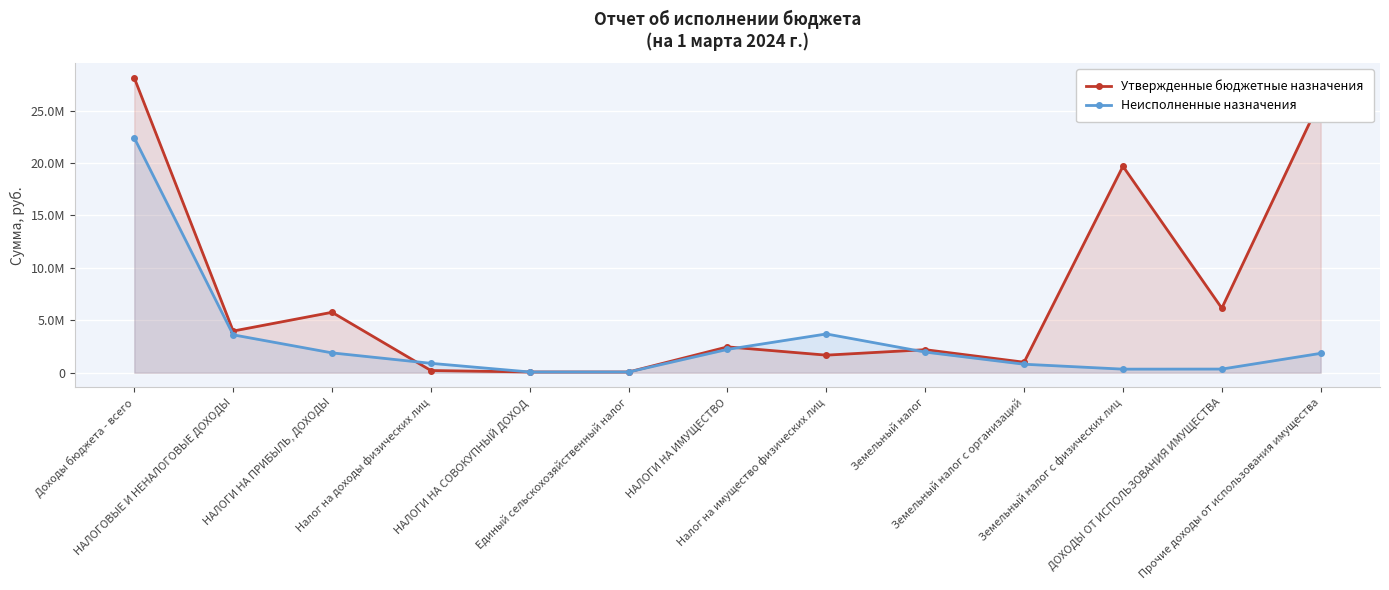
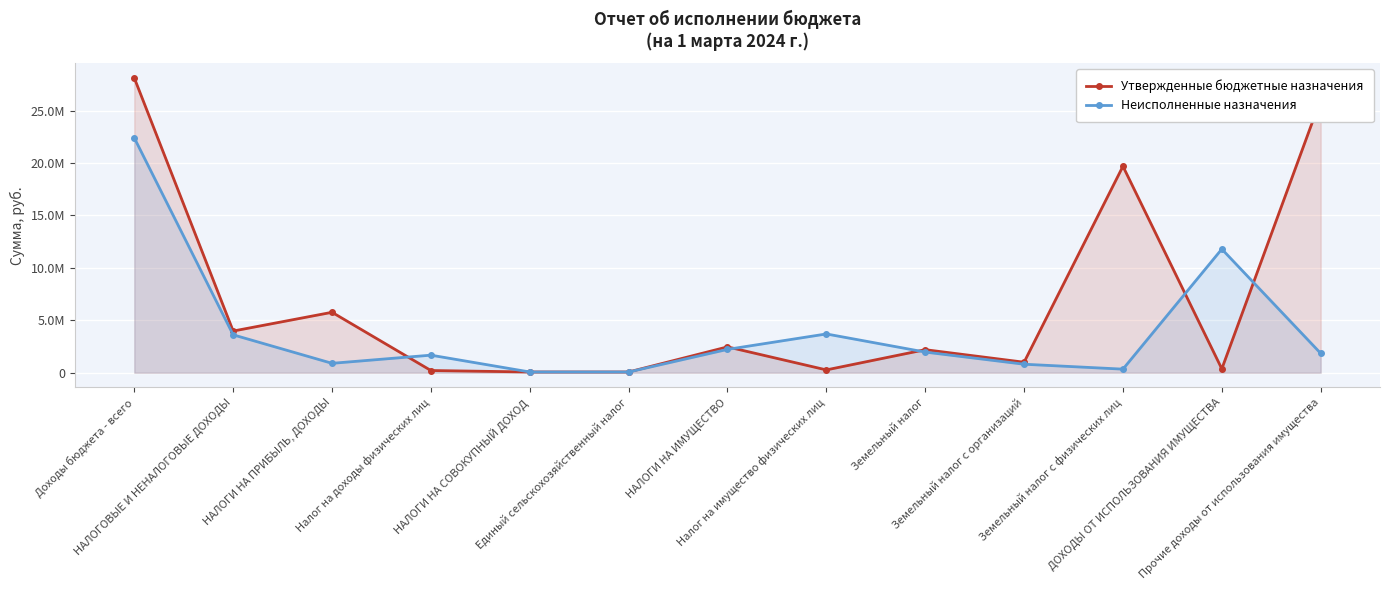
Неисполненные назначения, НАЛОГИ НА ПРИБЫЛЬ, ДОХОДЫ: 1900000 -> 900000
Неисполненные назначения, Налог на доходы физических лиц: 900000 -> 1700000
Утвержденные бюджетные назначения, Налог на имущество физических лиц: 1700000 -> 300000
Утвержденные бюджетные назначения, ДОХОДЫ ОТ ИСПОЛЬЗОВАНИЯ ИМУЩЕСТВА: 6100000 -> 400000
Неисполненные назначения, ДОХОДЫ ОТ ИСПОЛЬЗОВАНИЯ ИМУЩЕСТВА: 300000 -> 11800000
